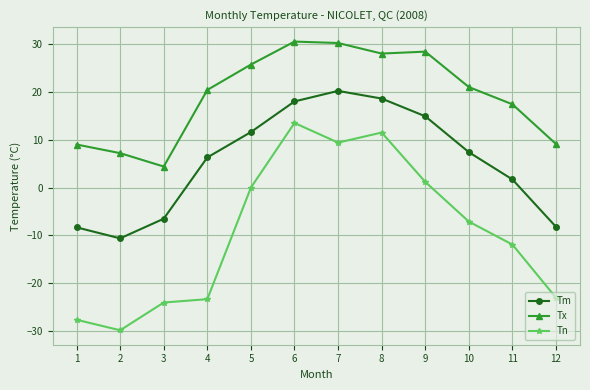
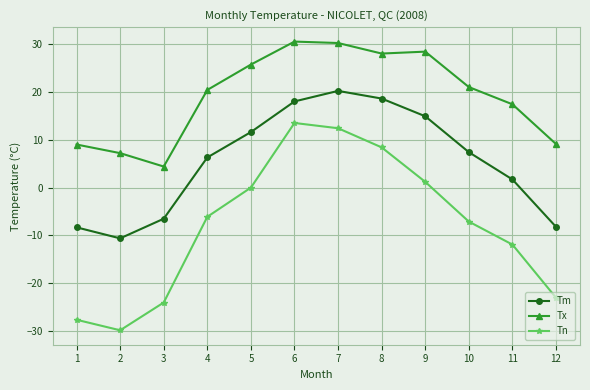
Tn, 4: -23 -> -6
Tn, 7: 9 -> 12
Tn, 8: 12 -> 8
